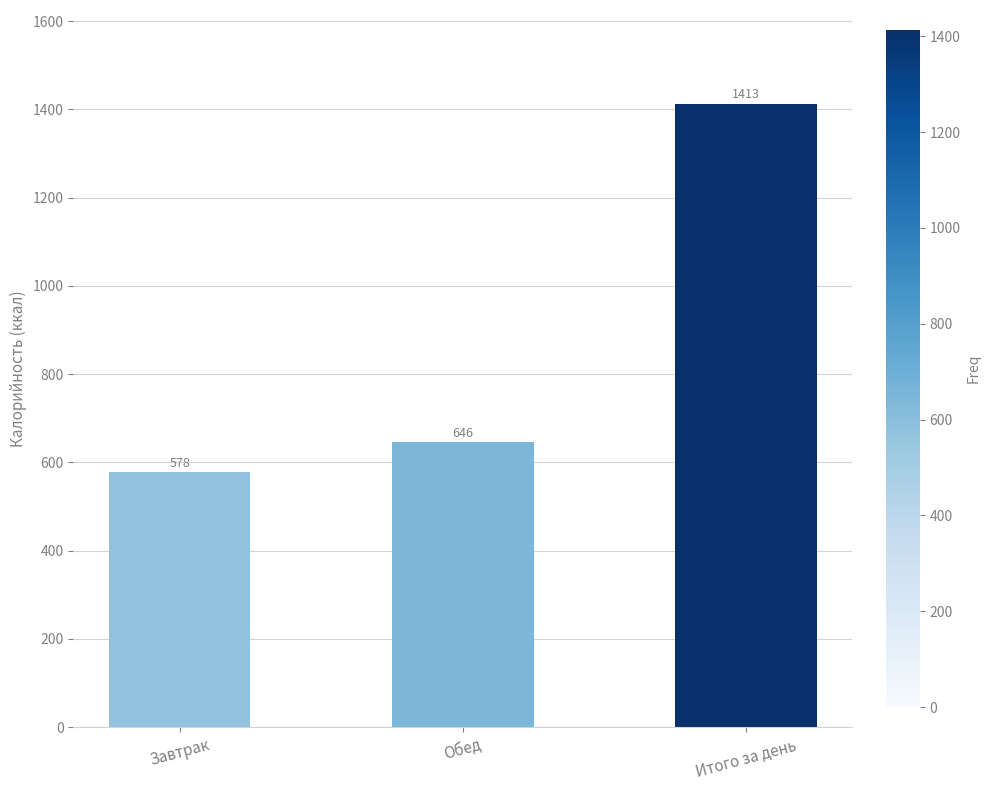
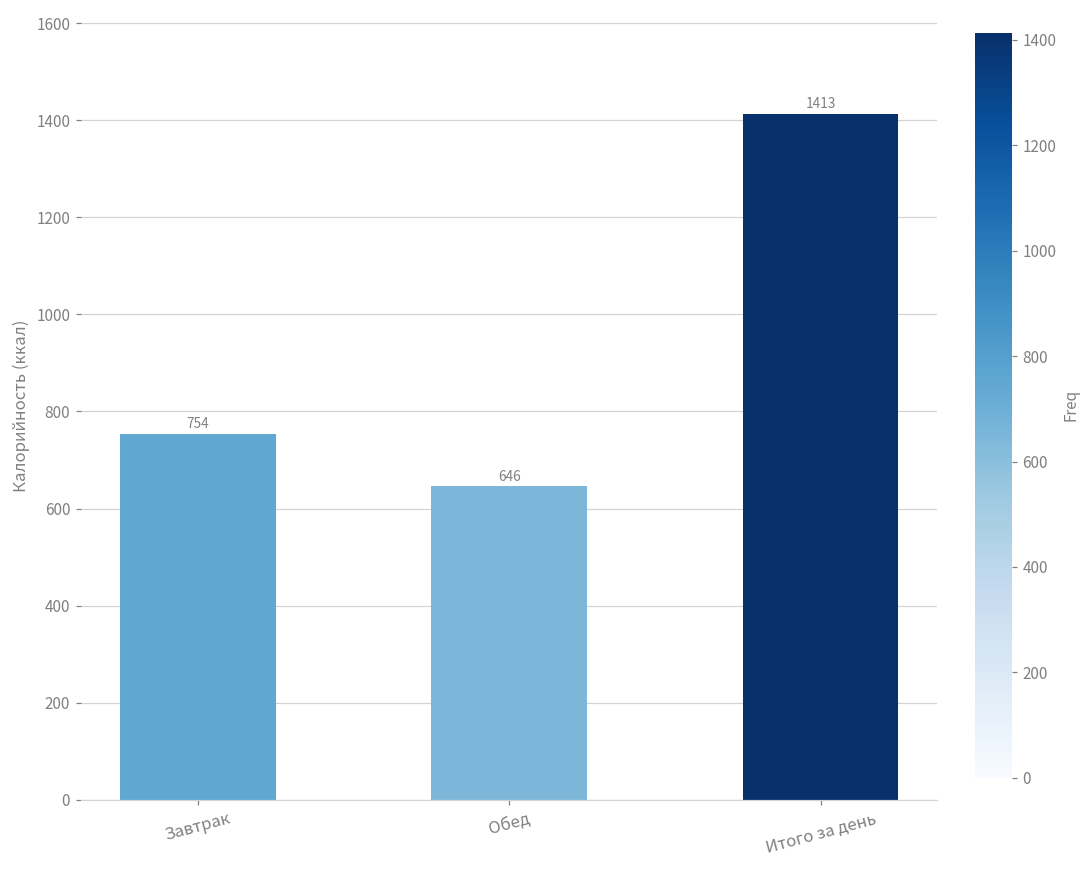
Завтрак: 578 -> 754
